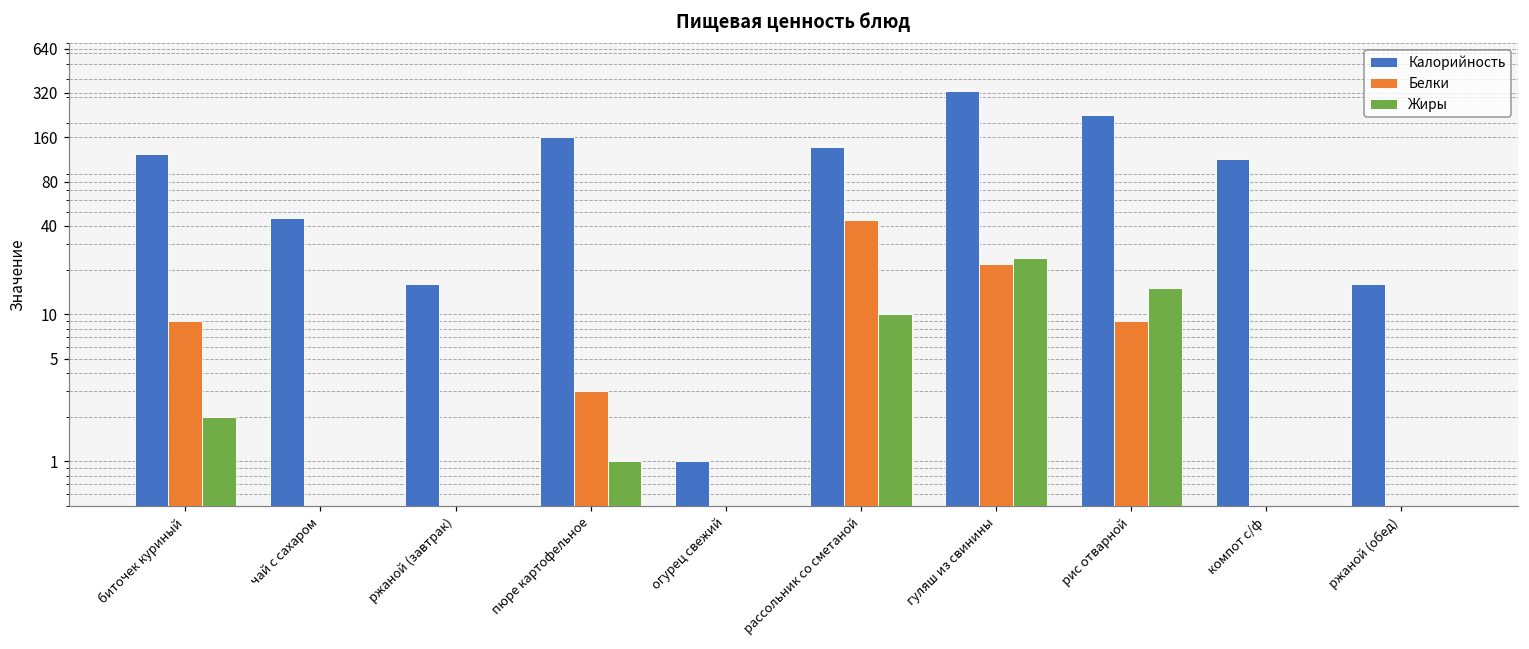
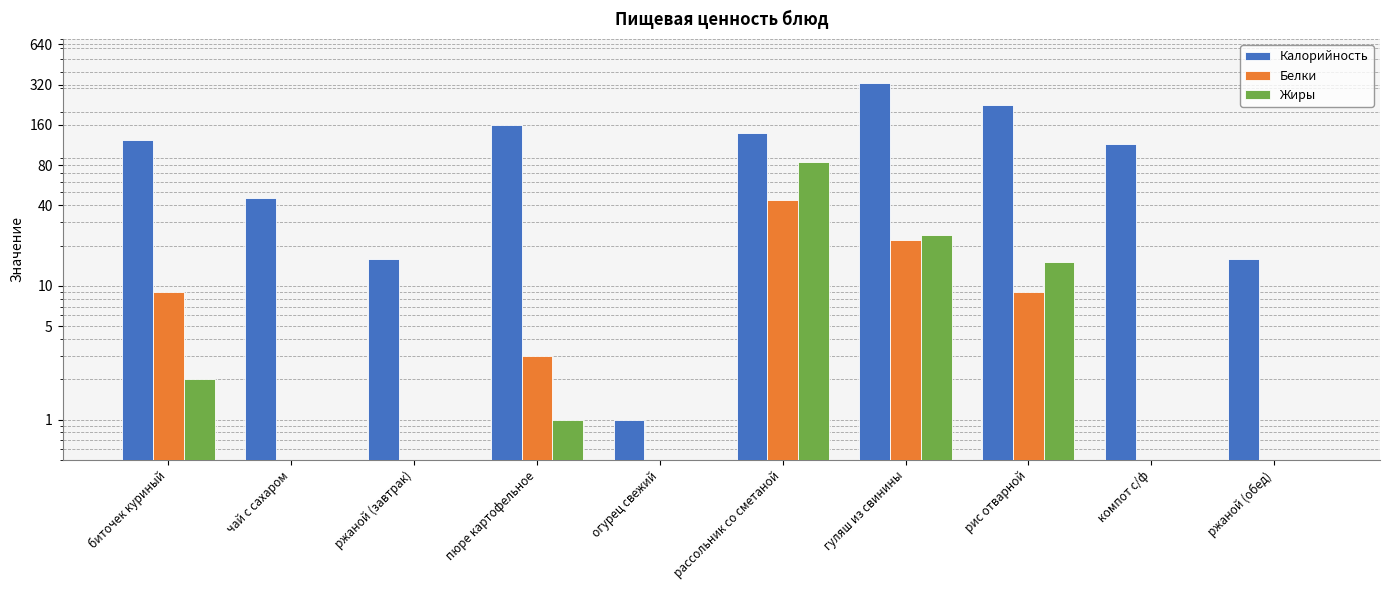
Жиры, рассольник со сметаной: 10 -> 90
